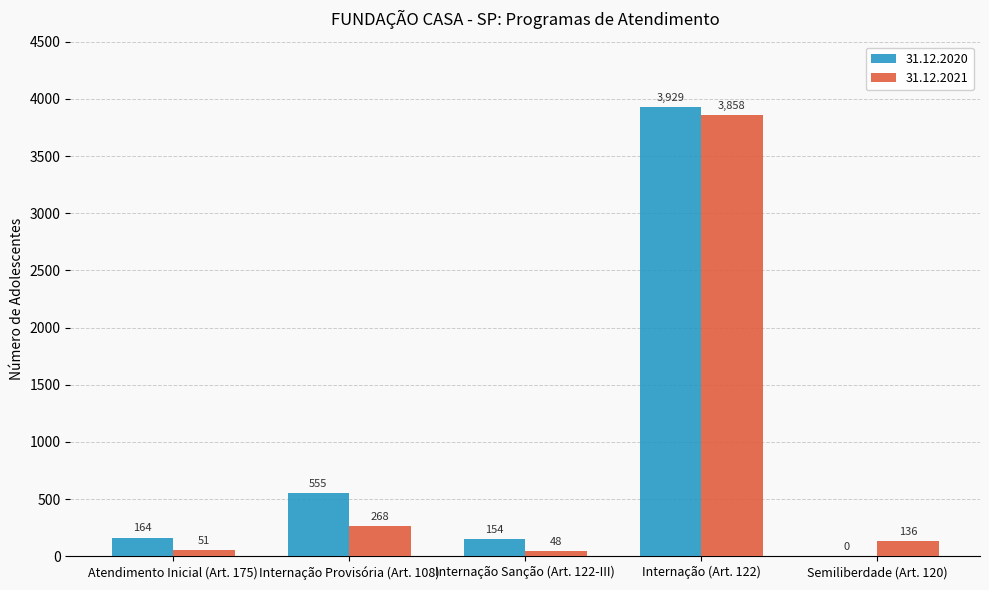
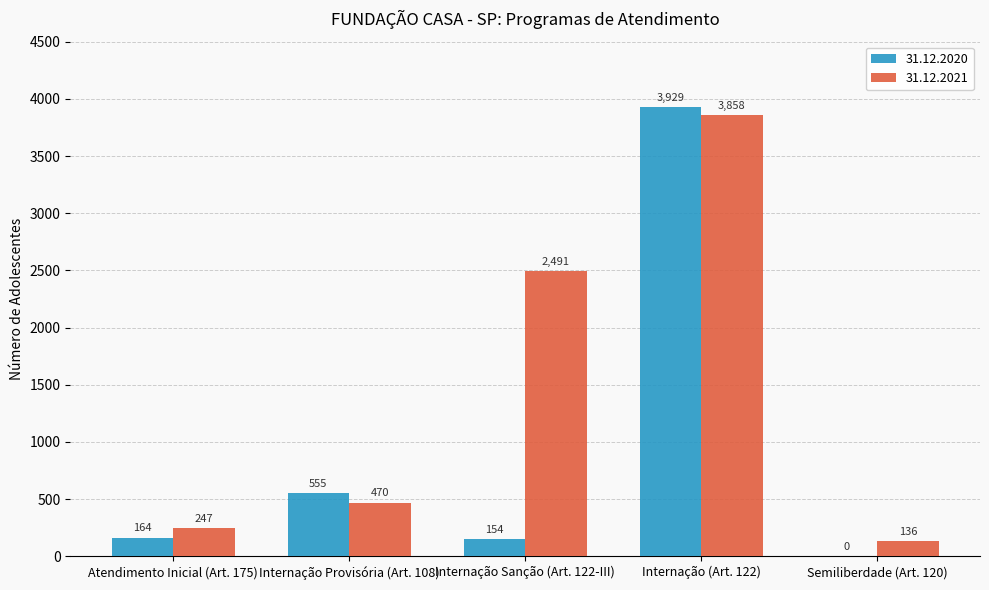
31.12.2021, Atendimento Inicial (Art. 175): 51 -> 247
31.12.2021, Internação Provisória (Art. 108): 268 -> 470
31.12.2021, Internação Sanção (Art. 122-III): 48 -> 2,491
